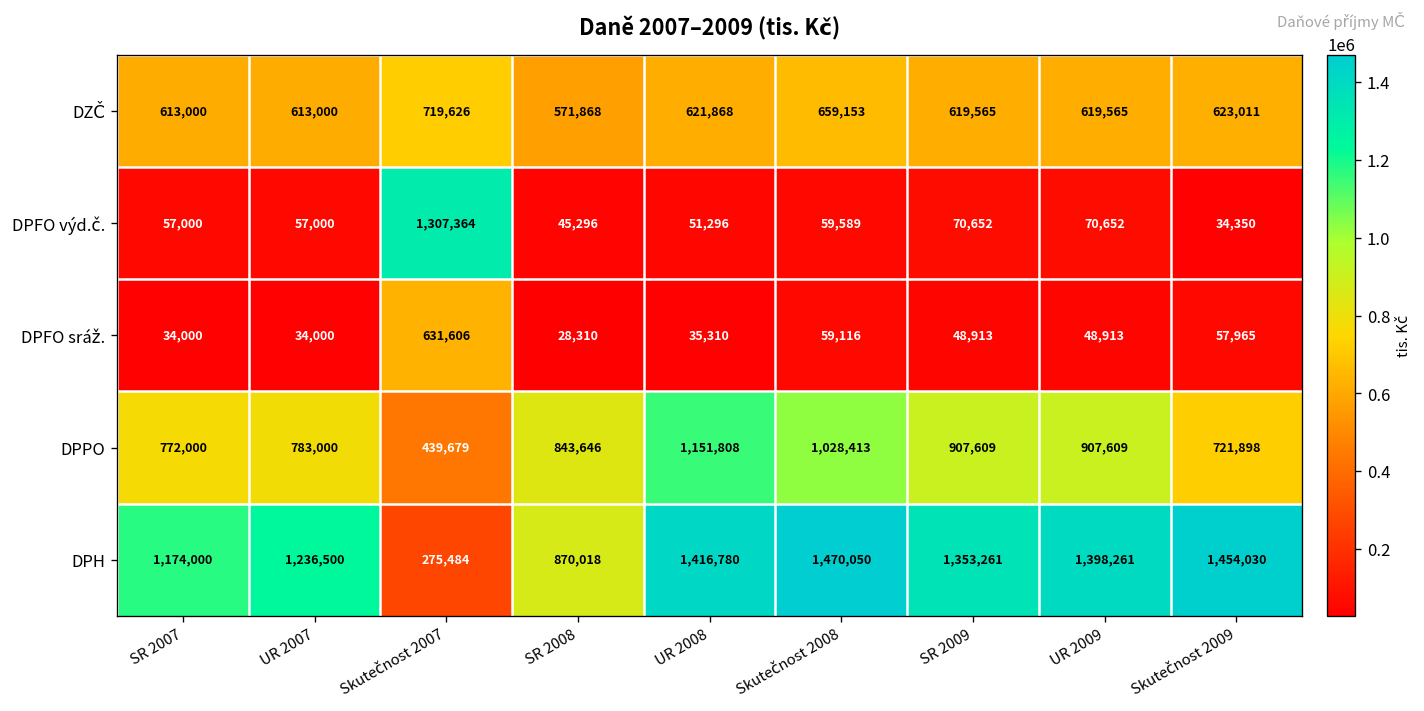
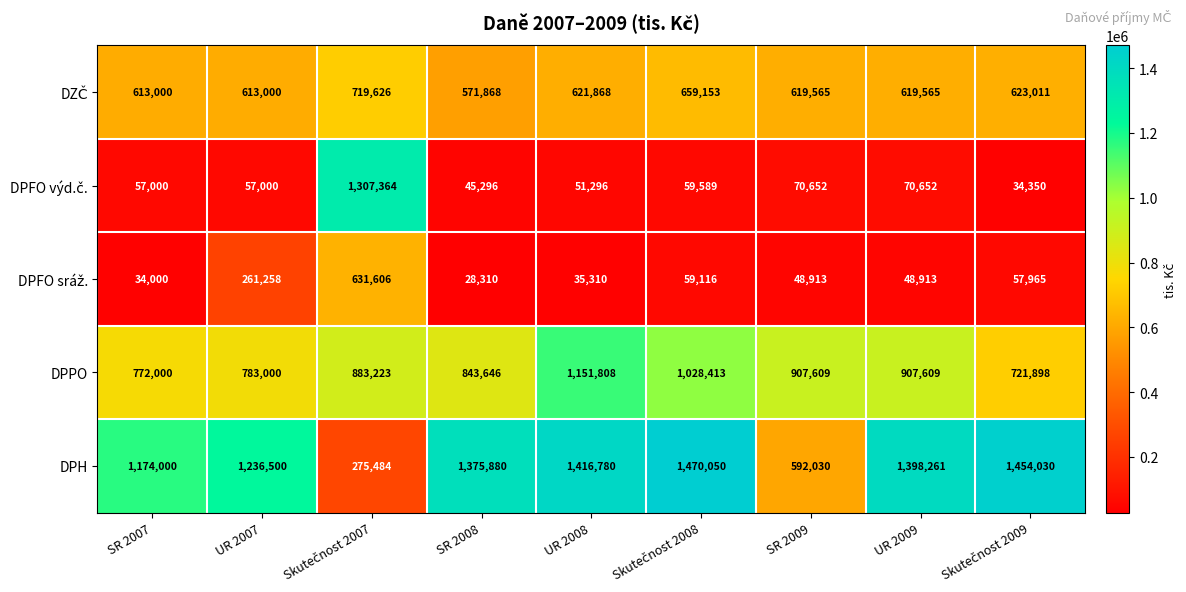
DPFO sráž., UR 2007: 34,000 -> 261,258
DPPO, Skutečnost 2007: 439,679 -> 883,223
DPH, SR 2008: 870,018 -> 1,375,880
DPH, SR 2009: 1,353,261 -> 592,030
